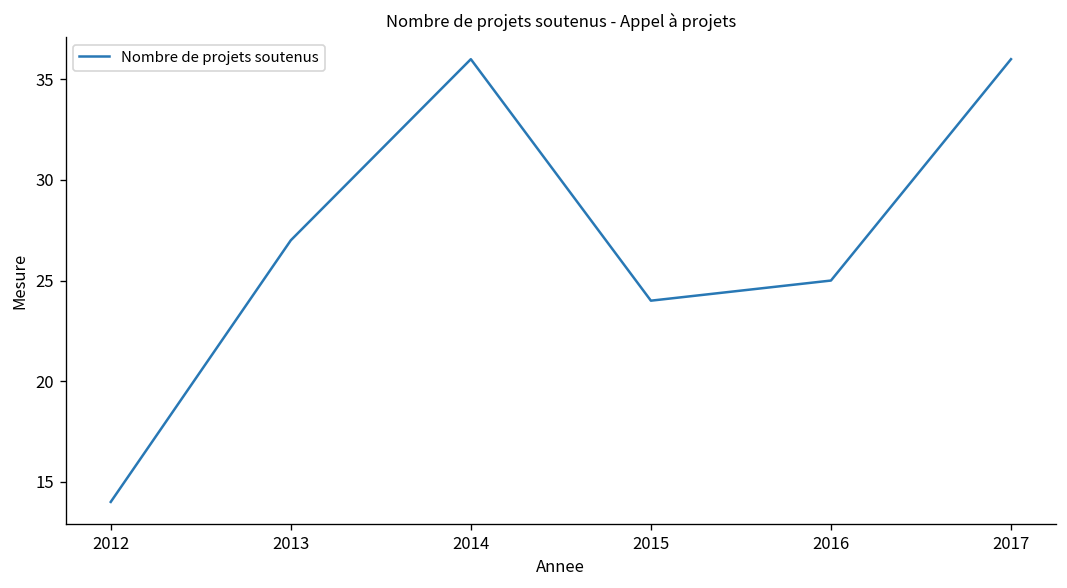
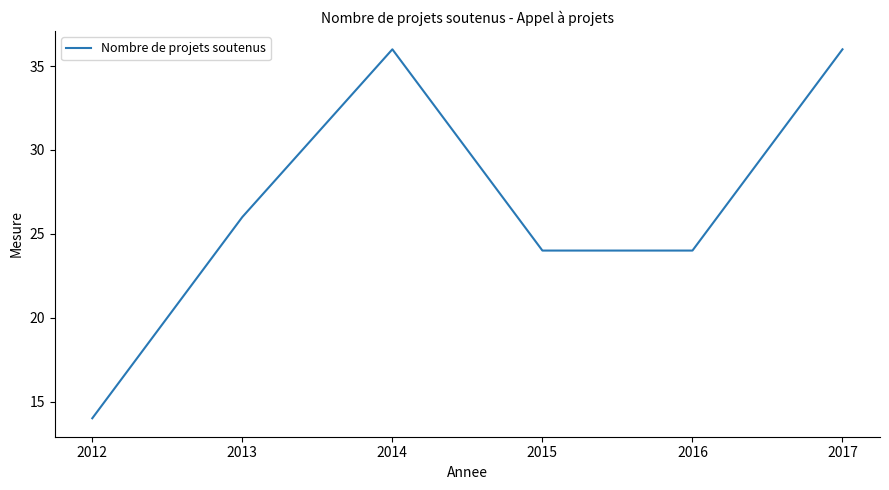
2013: 27 -> 26
2016: 25 -> 24
